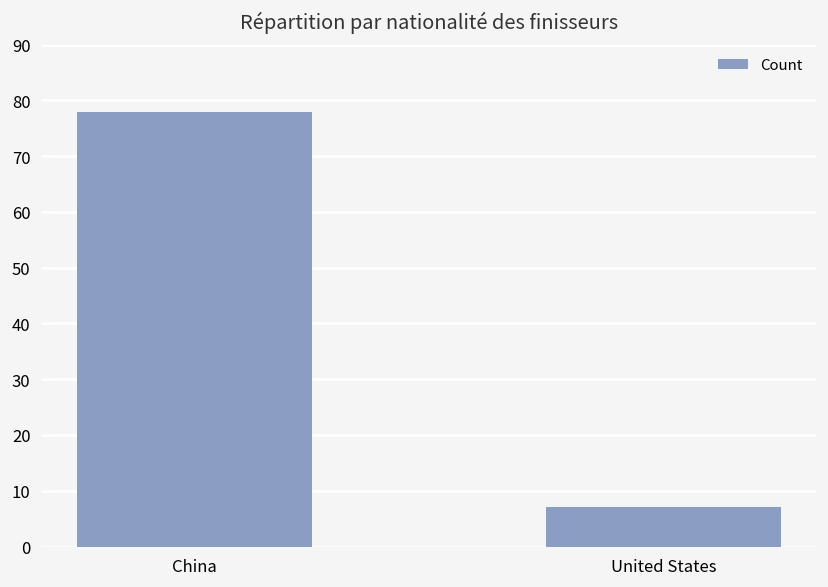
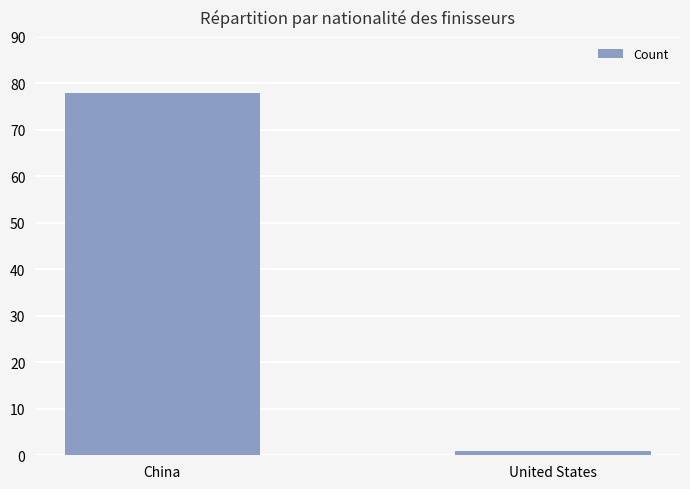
United States: 7 -> 1
